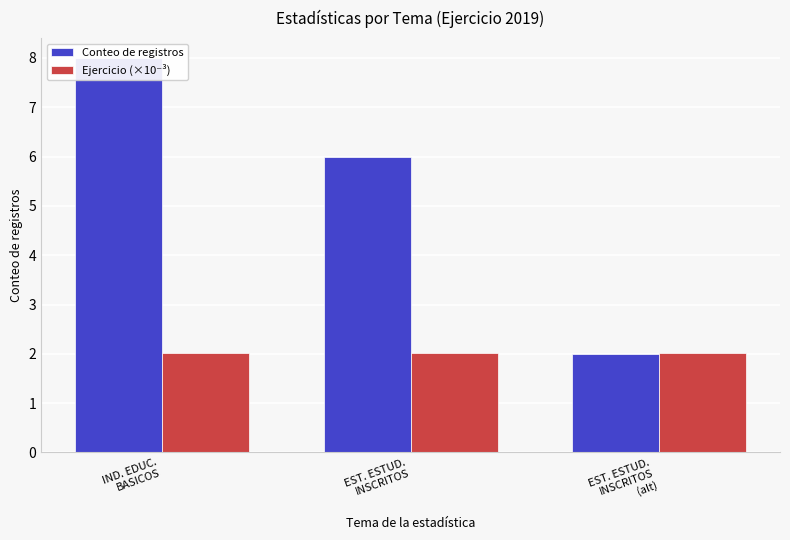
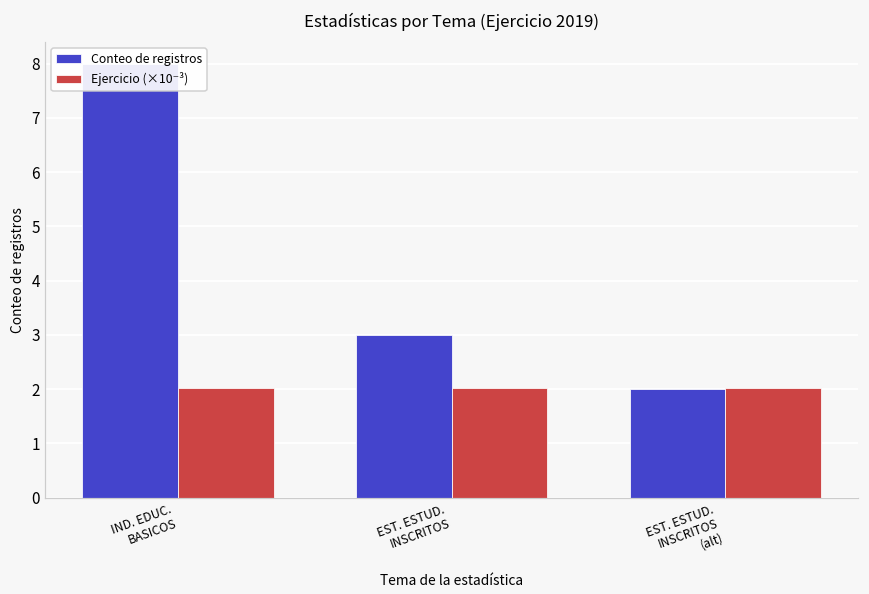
Conteo de registros, EST. ESTUD. INSCRITOS: 6 -> 3
